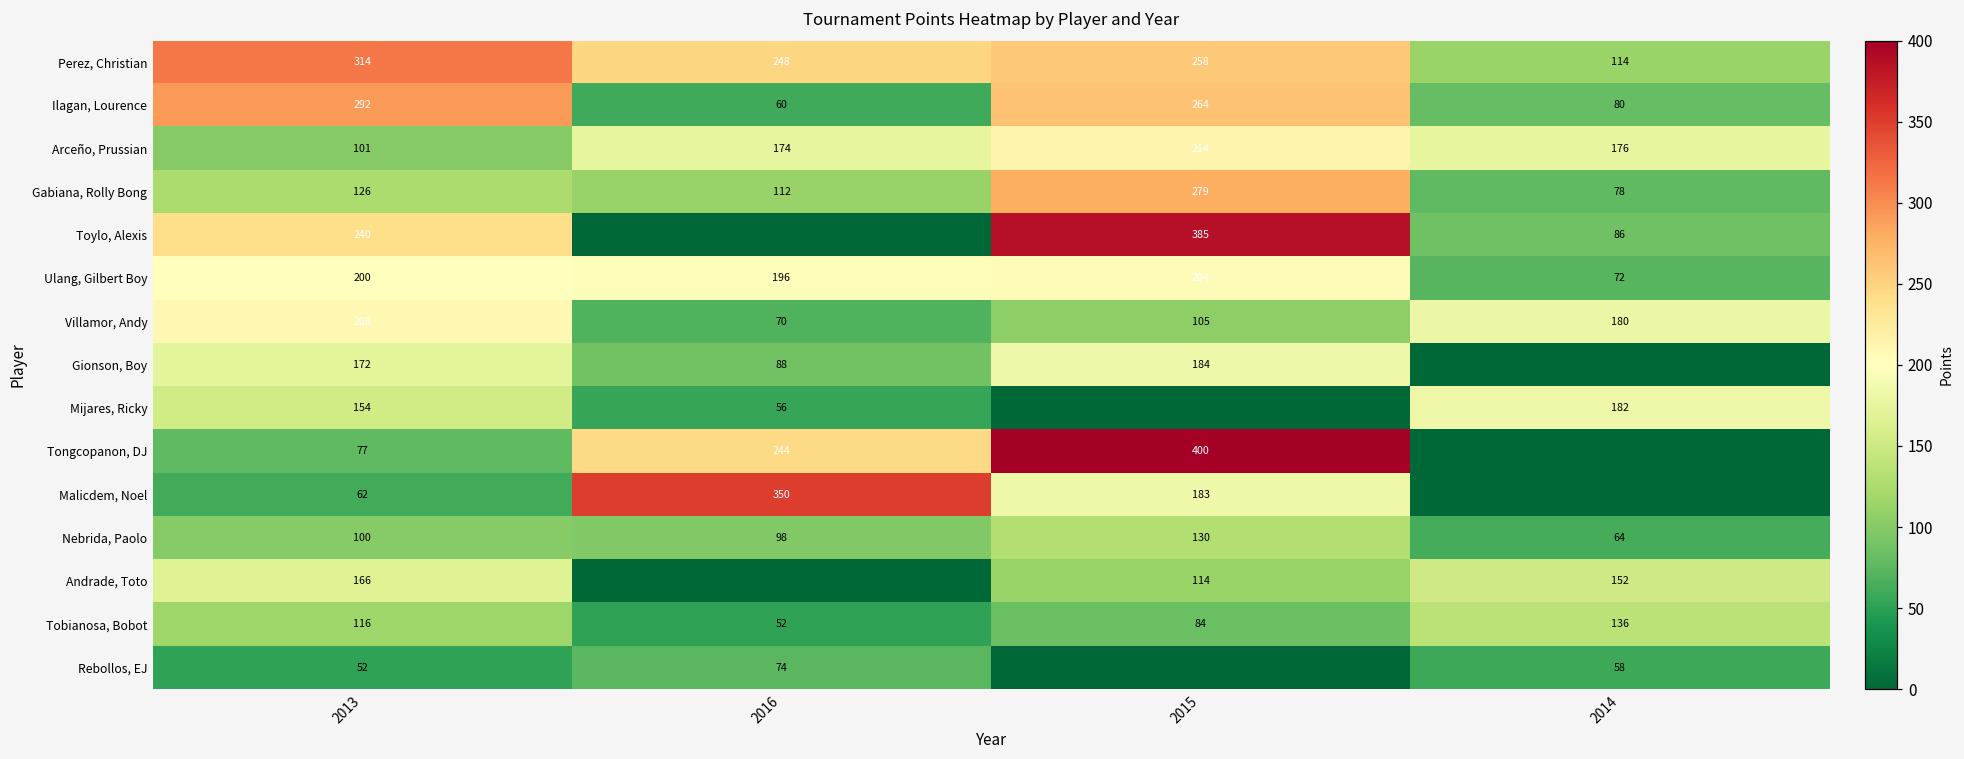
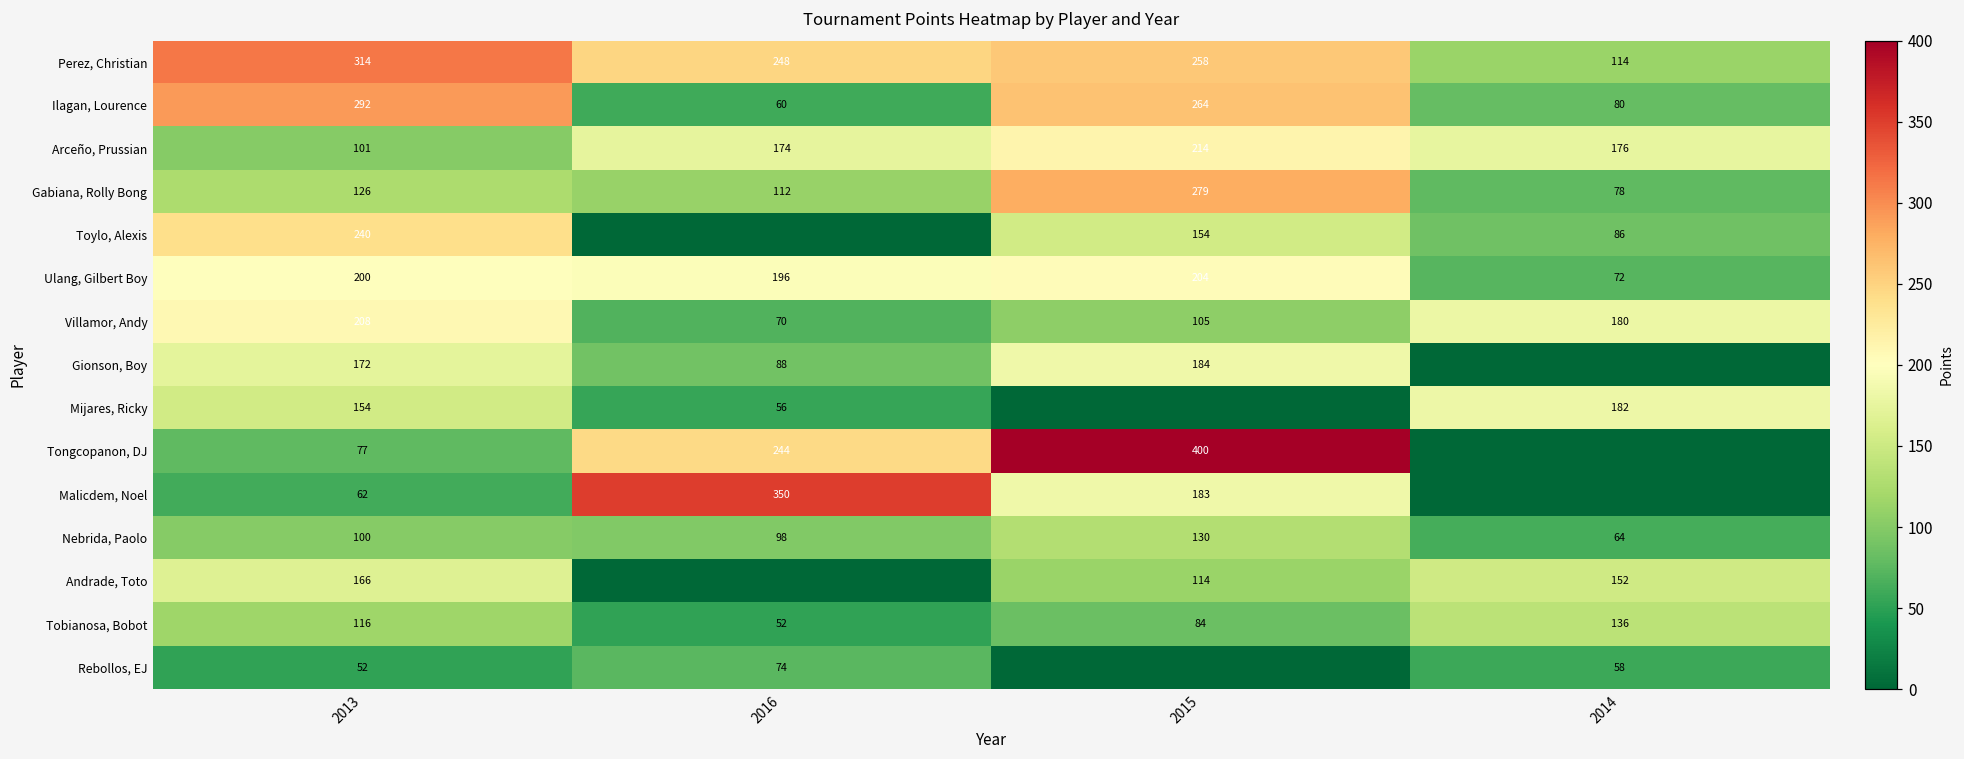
Toylo, Alexis, 2015: 385 -> 154
